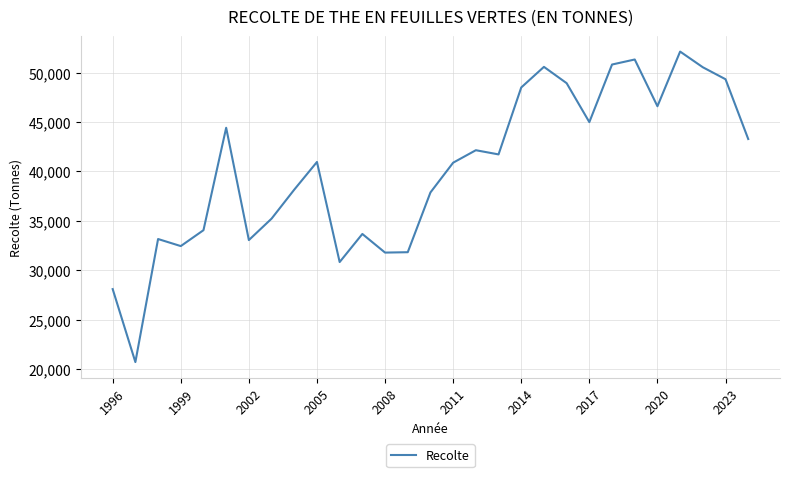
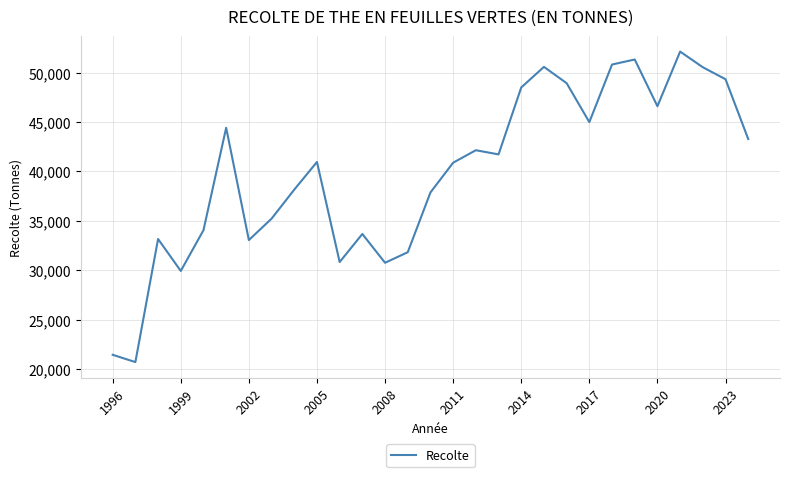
1996: 28,000 -> 21,000
1999: 32,000 -> 30,000
2008: 32,000 -> 31,000
